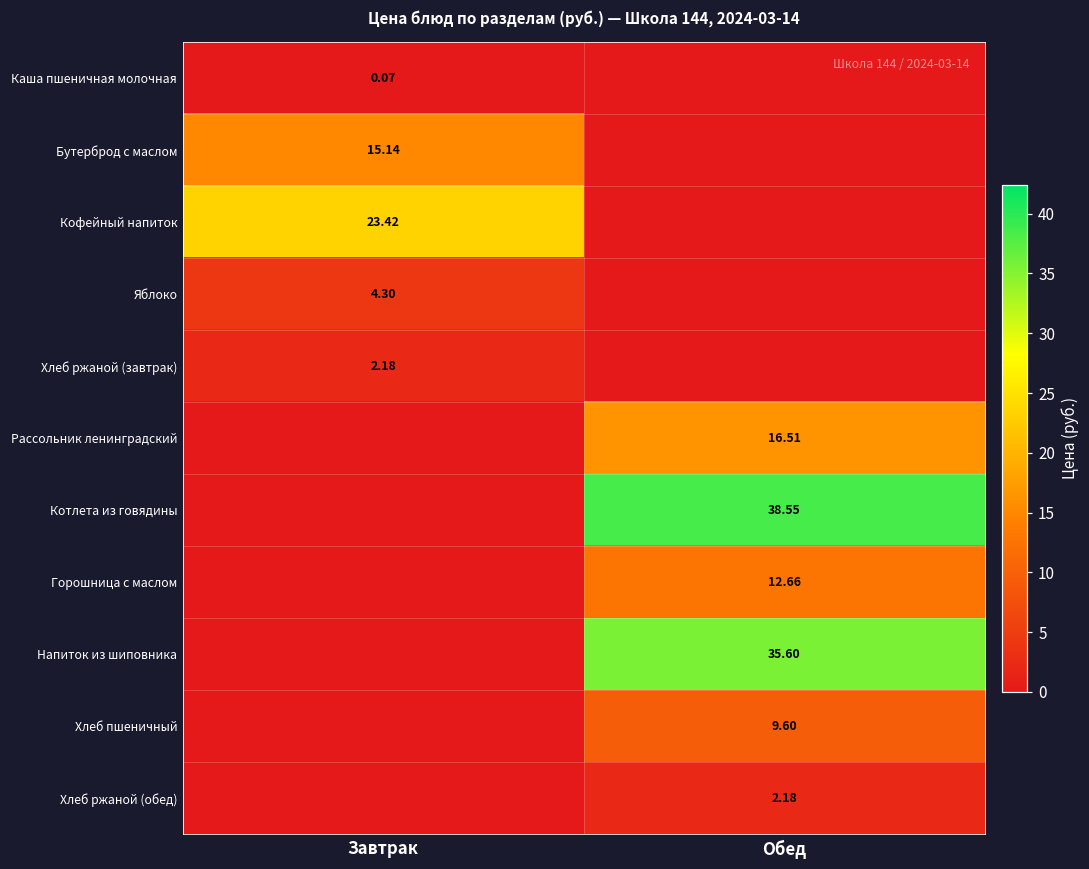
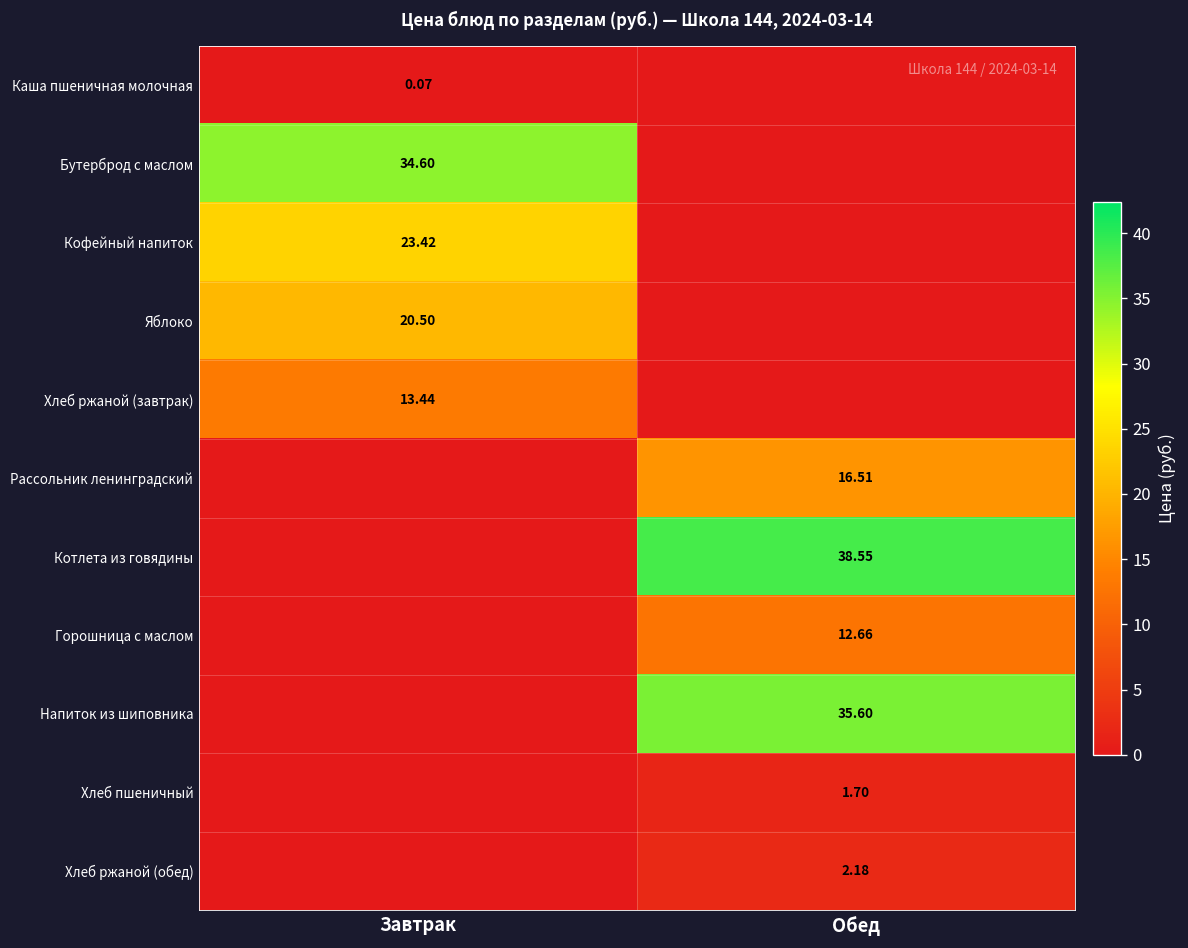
Бутерброд с маслом, Завтрак: 15.14 -> 34.60
Яблоко, Завтрак: 4.30 -> 20.50
Хлеб ржаной (завтрак), Завтрак: 2.18 -> 13.44
Хлеб пшеничный, Обед: 9.60 -> 1.70
